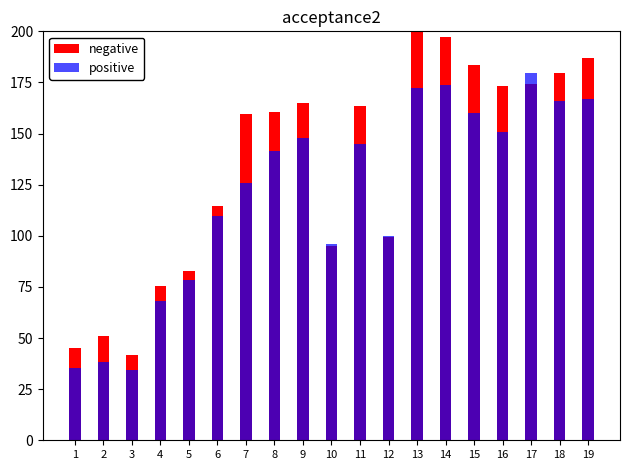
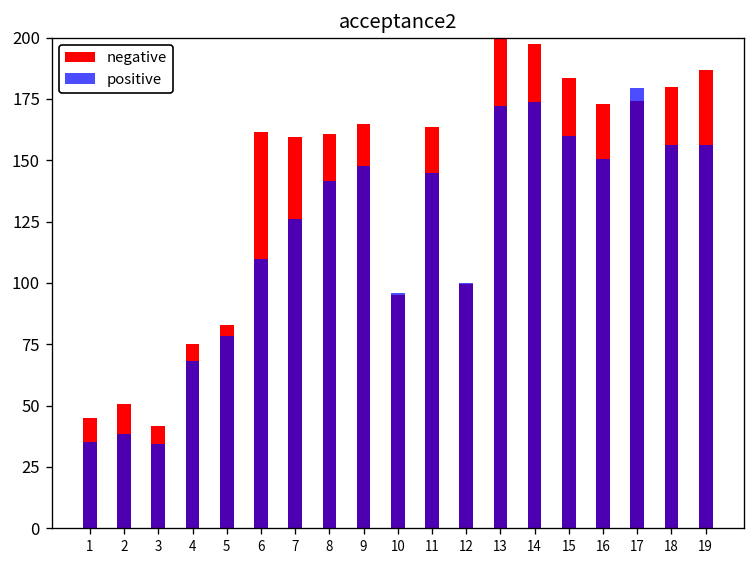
negative, 6: 115 -> 161
positive, 18: 166 -> 156
positive, 19: 167 -> 156
